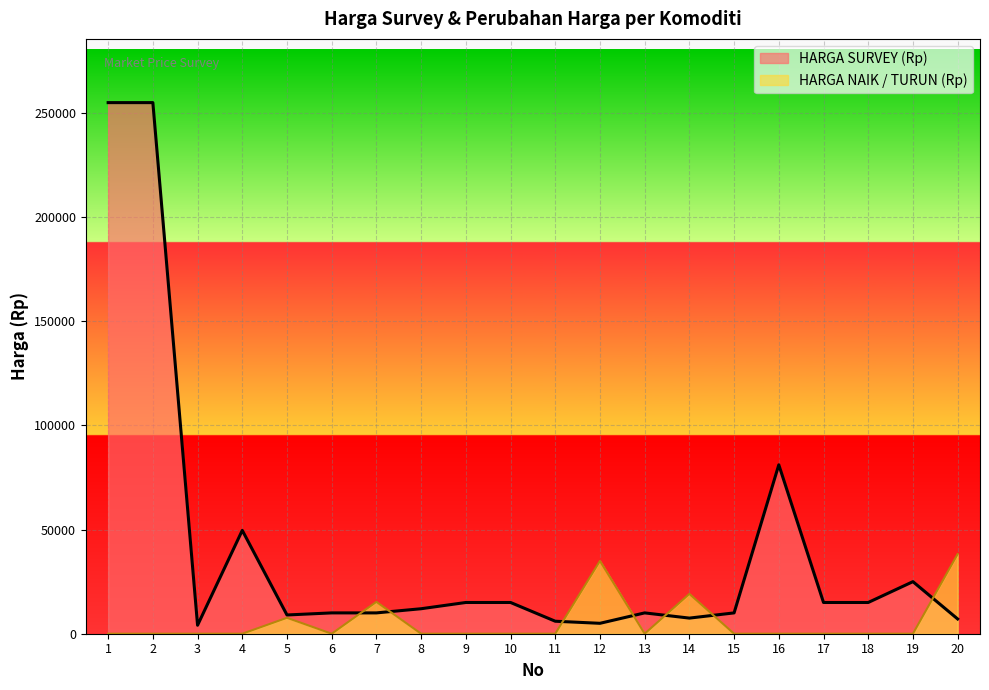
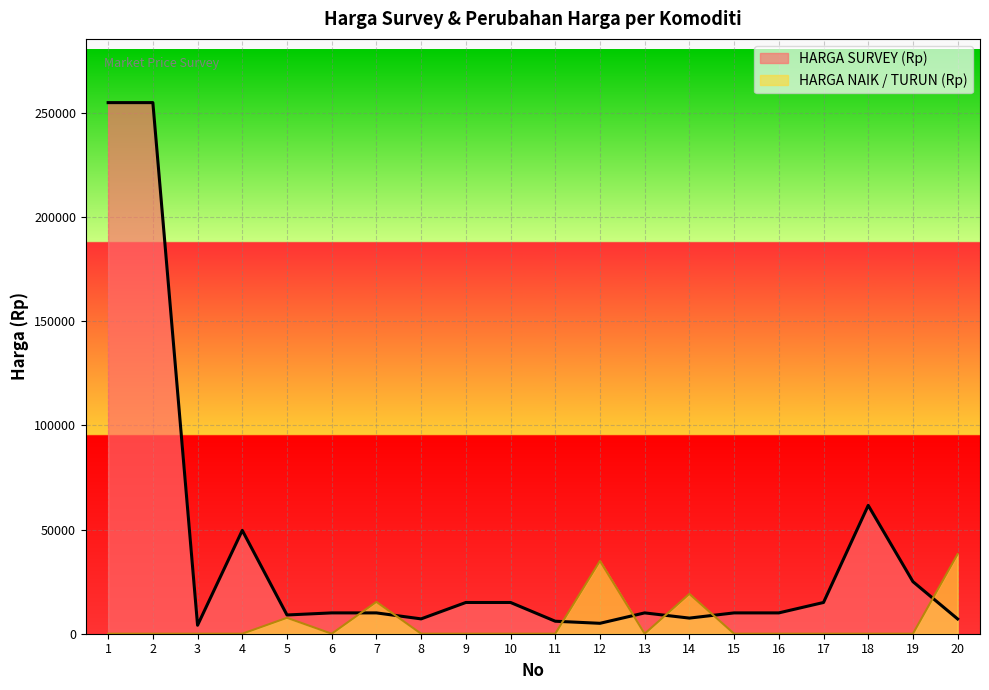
HARGA SURVEY (Rp), 8: 12000 -> 7000
HARGA SURVEY (Rp), 16: 81000 -> 10000
HARGA SURVEY (Rp), 18: 15000 -> 62000
